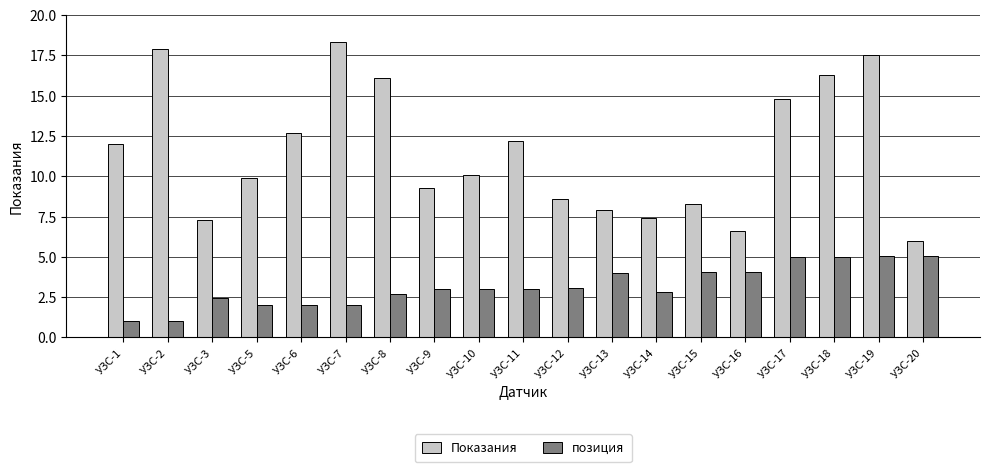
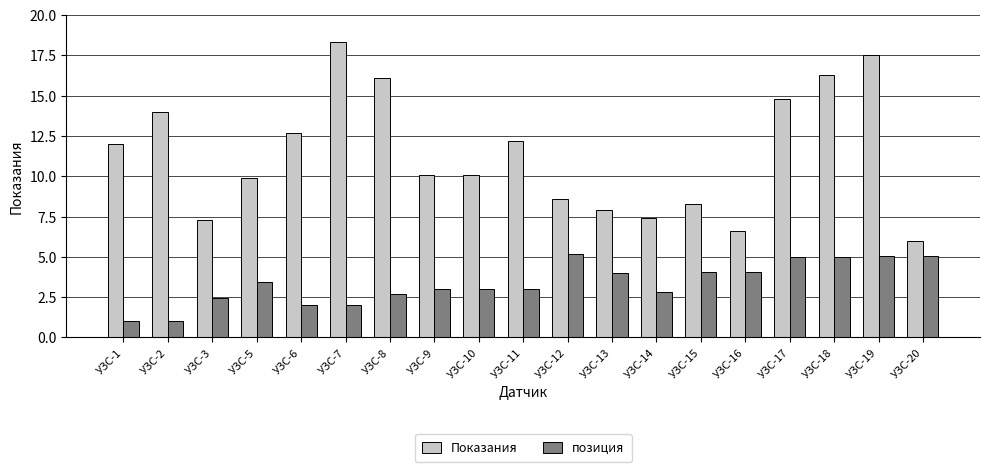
Показания, УЗС-2: 17.9 -> 14.0
позиция, УЗС-5: 2.0 -> 3.5
Показания, УЗС-9: 9.3 -> 10.1
позиция, УЗС-12: 3.0 -> 5.2
